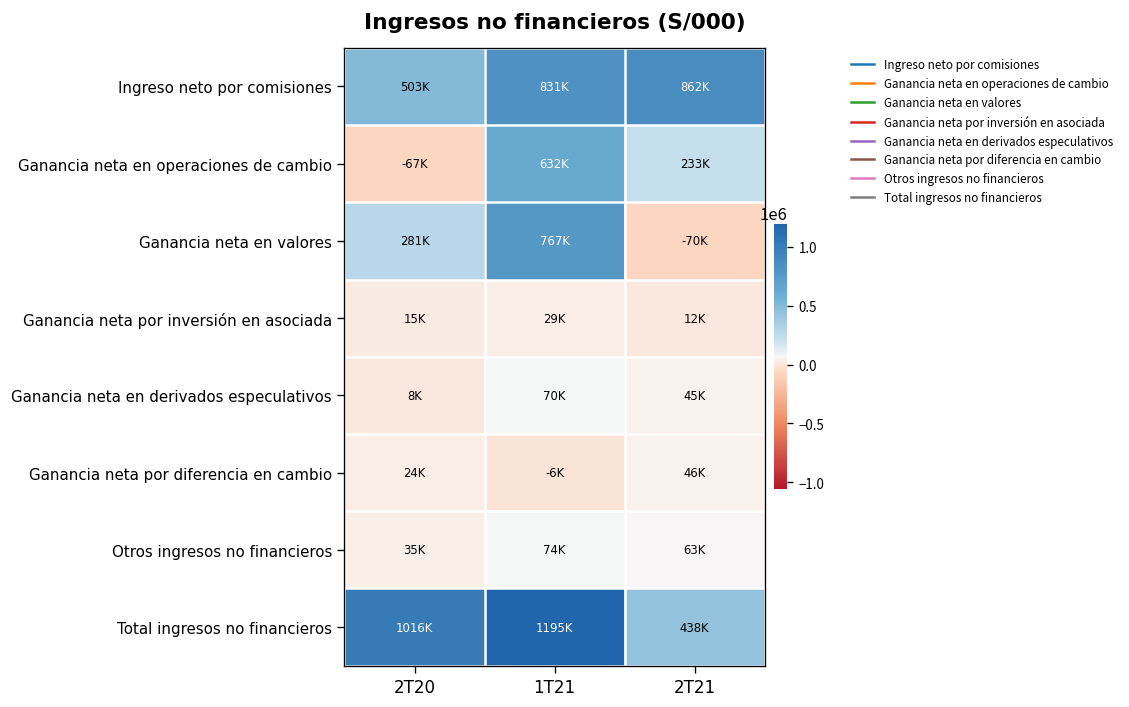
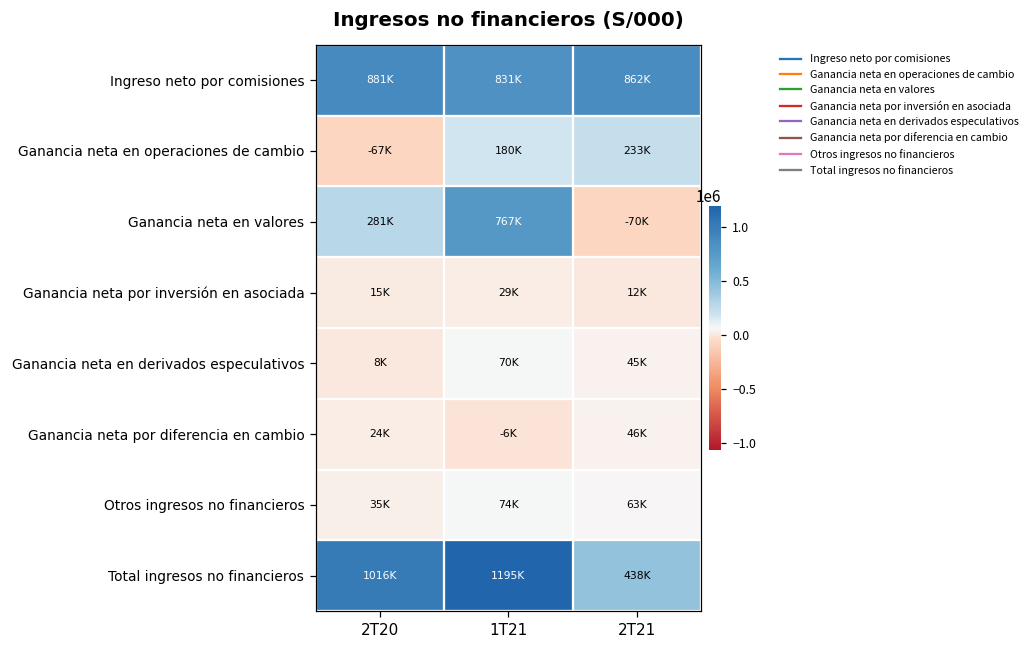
Ingreso neto por comisiones, 2T20: 503K -> 881K
Ganancia neta en operaciones de cambio, 1T21: 632K -> 180K
